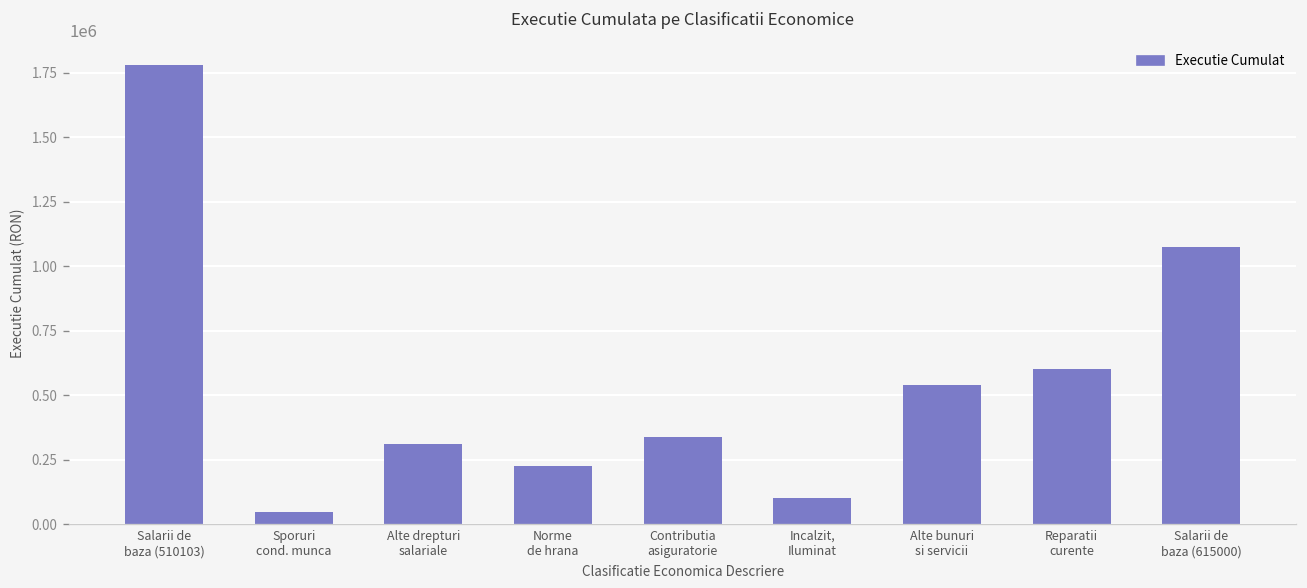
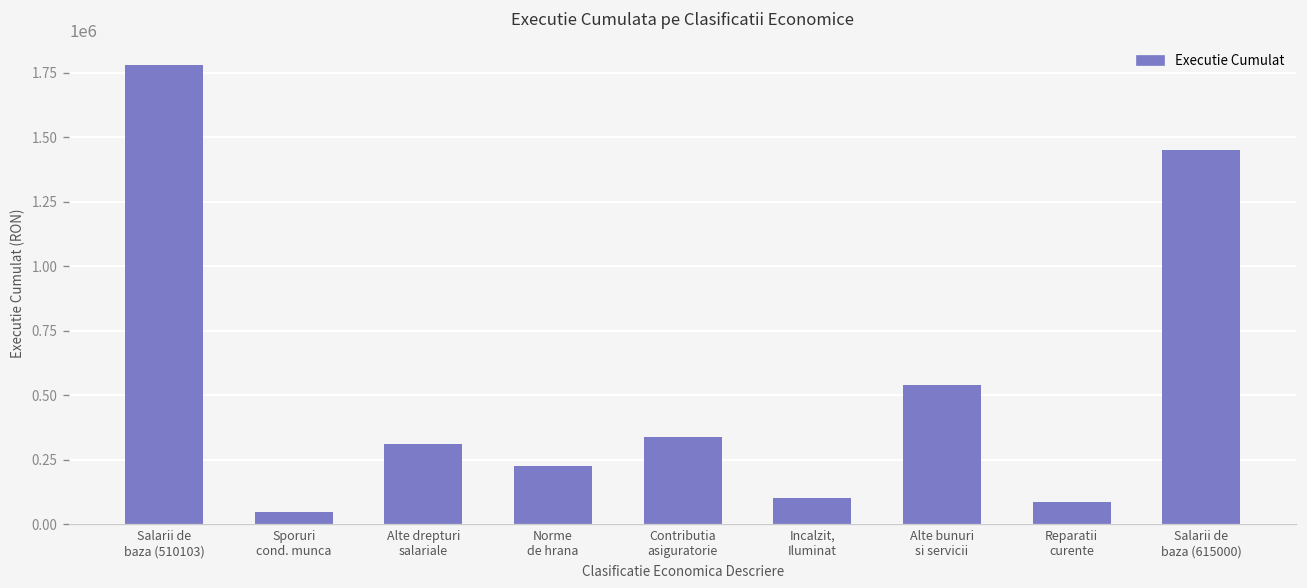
Reparatii curente: 600000 -> 90000
Salarii de baza (615000): 1080000 -> 1450000
